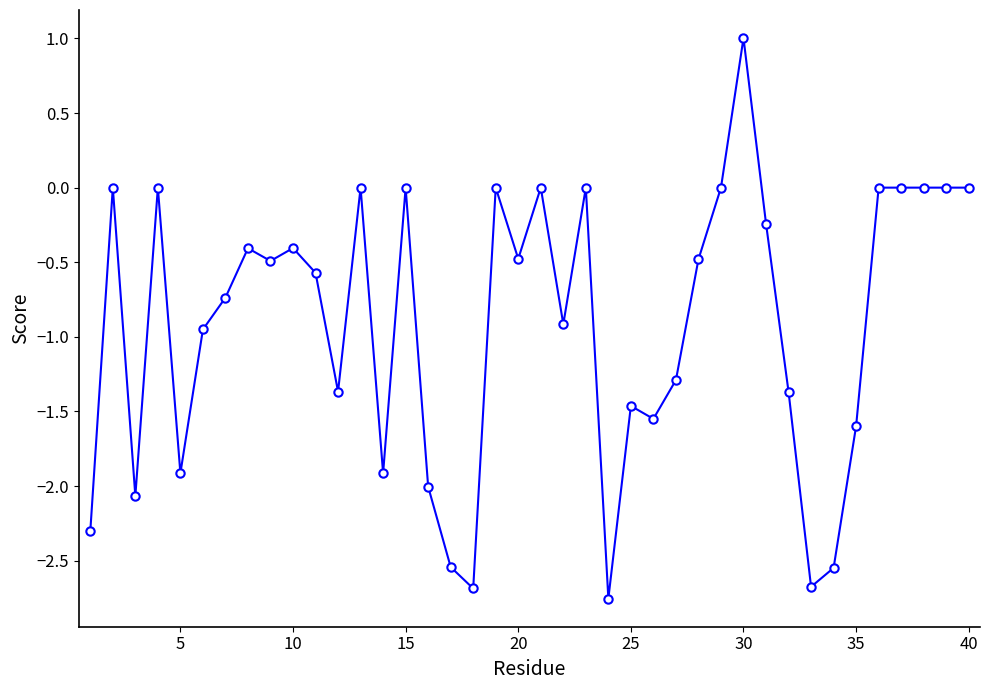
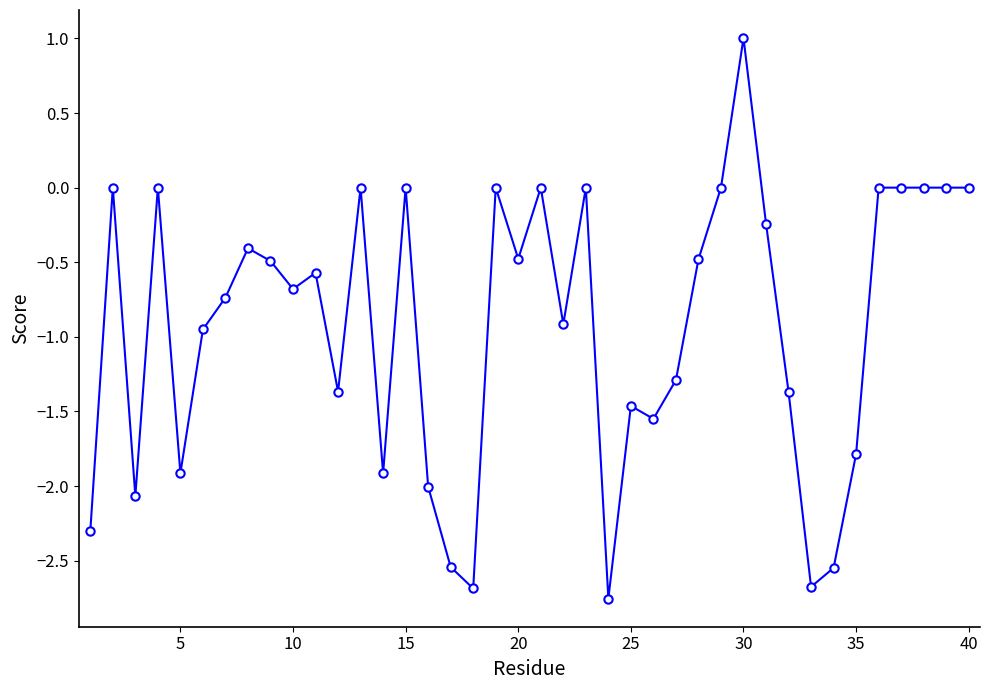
10: -0.41 -> -0.68
35: -1.60 -> -1.78
